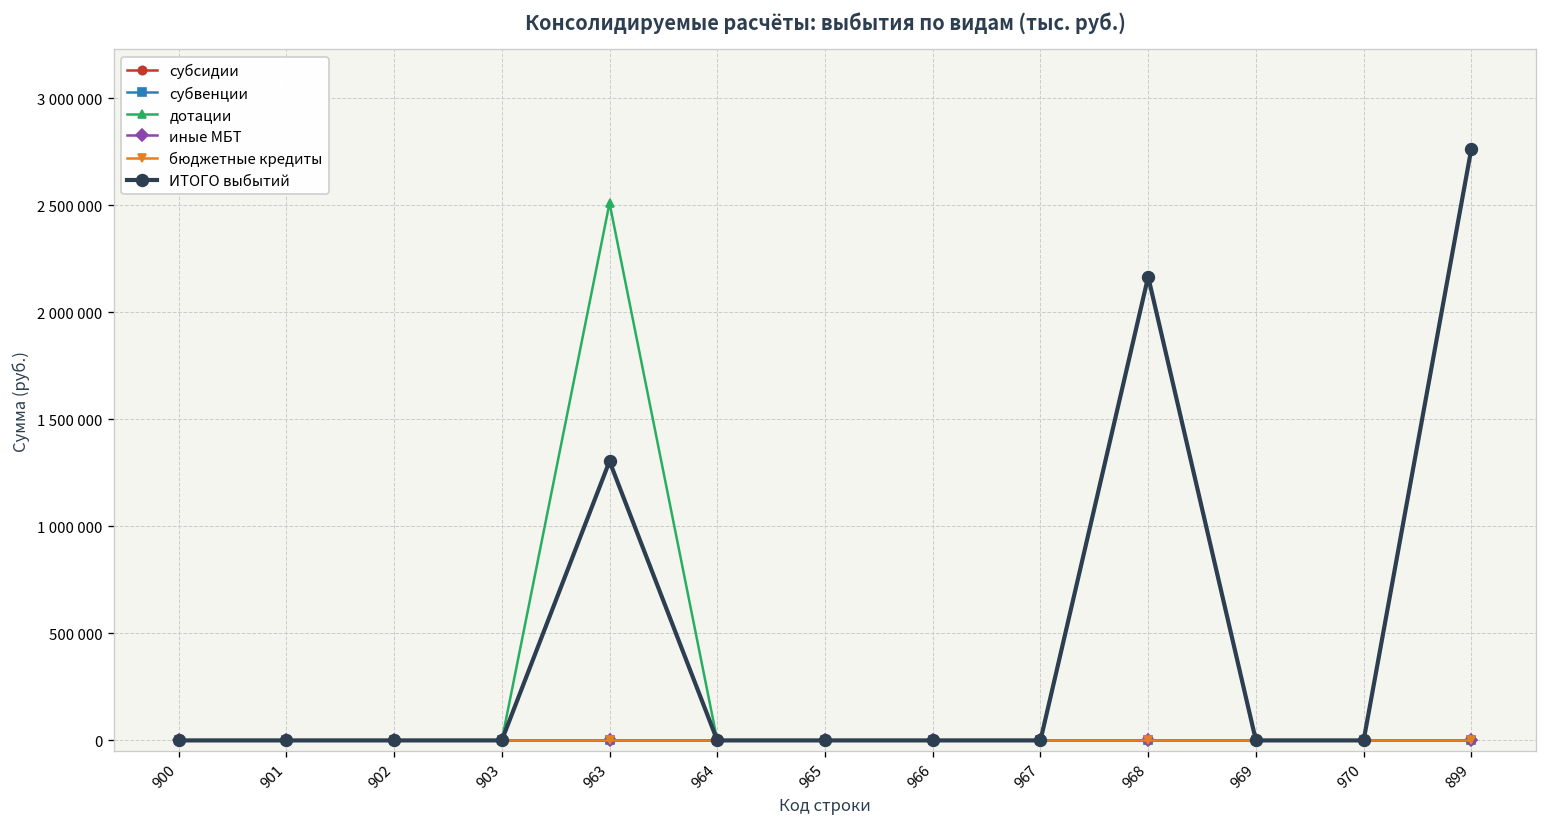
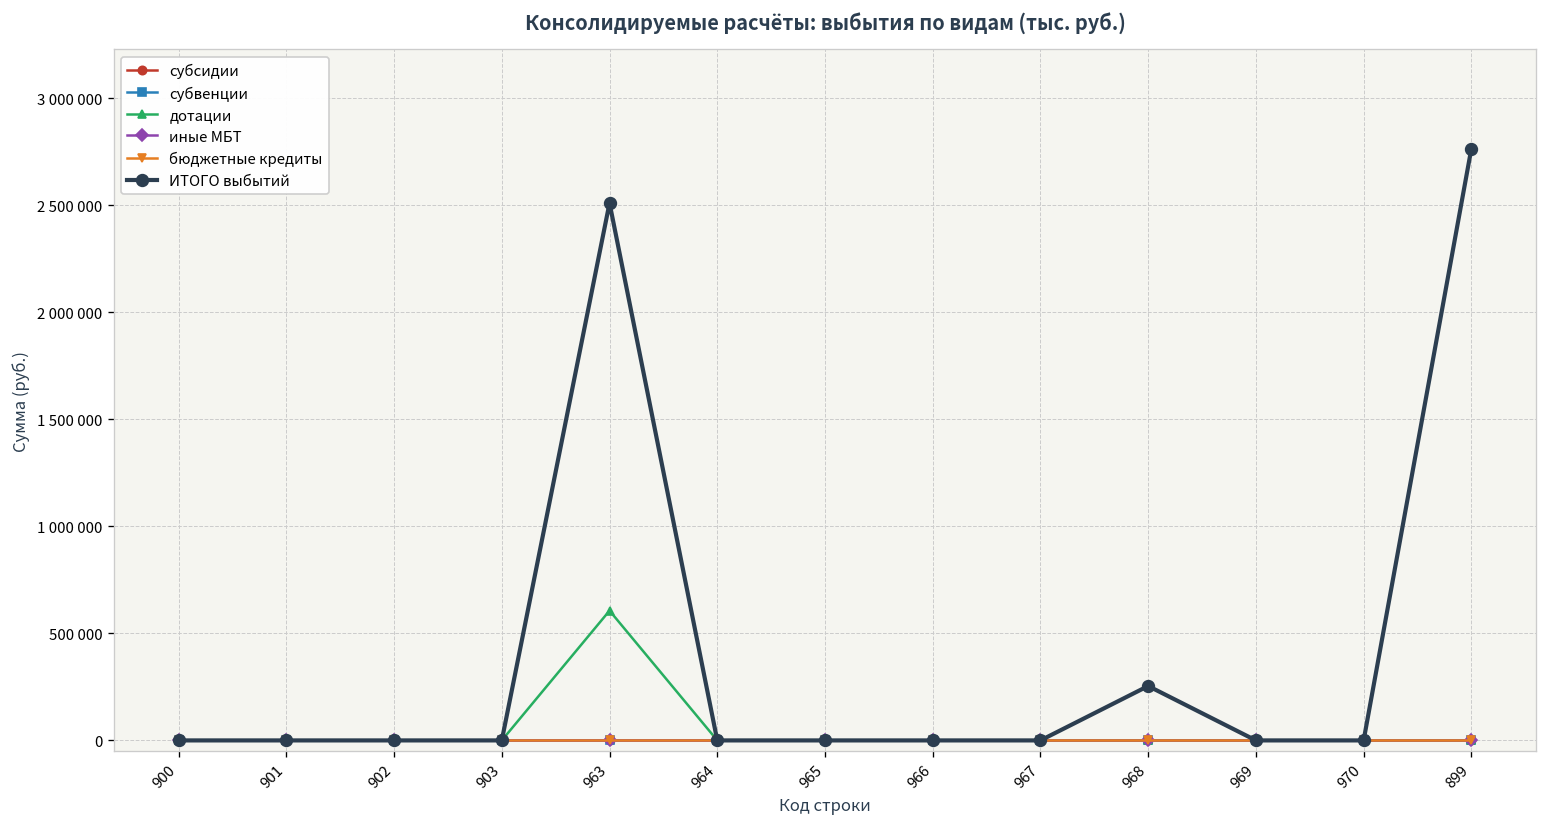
дотации, 963: 2510000 -> 610000
ИТОГО выбытий, 963: 1300000 -> 2510000
ИТОГО выбытий, 968: 2170000 -> 250000
